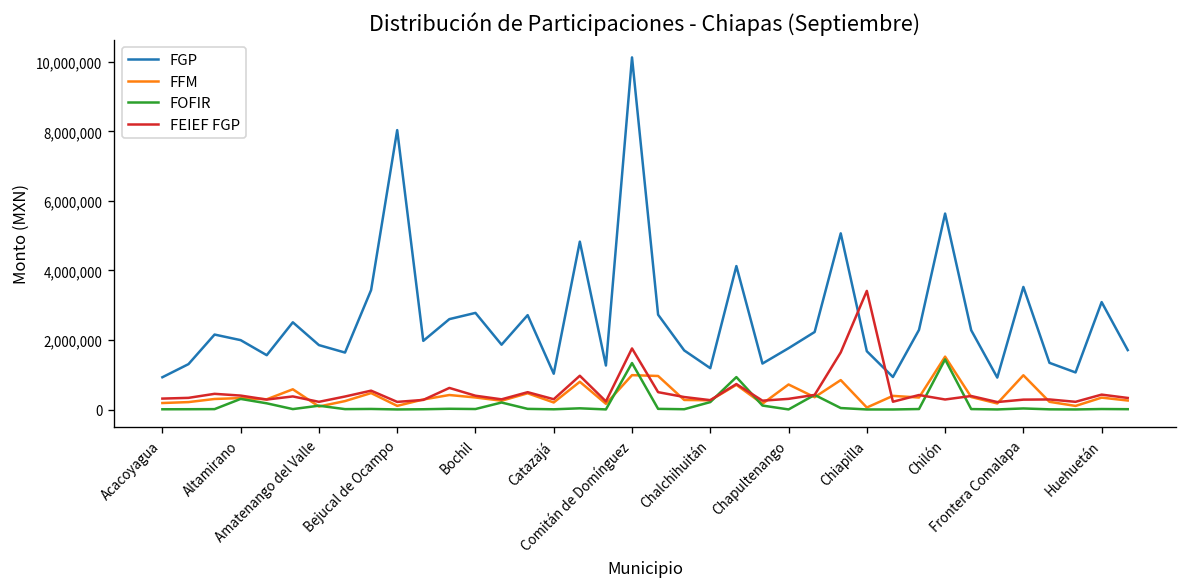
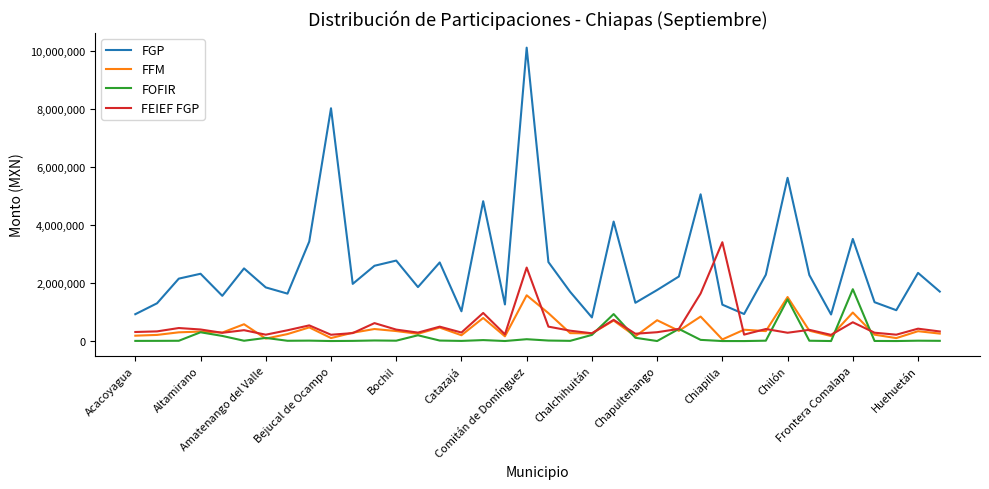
FGP, Altamirano: 2,000,000 -> 2,300,000
FFM, Comitán de Domínguez: 1,000,000 -> 1,600,000
FOFIR, Comitán de Domínguez: 1,300,000 -> 100,000
FEIEF FGP, Comitán de Domínguez: 1,800,000 -> 2,500,000
FGP, Chalchihuitán: 1,200,000 -> 800,000
FGP, Chiapilla: 1,700,000 -> 1,300,000
FOFIR, Frontera Comalapa: 0 -> 1,800,000
FEIEF FGP, Frontera Comalapa: 300,000 -> 700,000
FGP, Huehuetán: 3,100,000 -> 2,400,000
